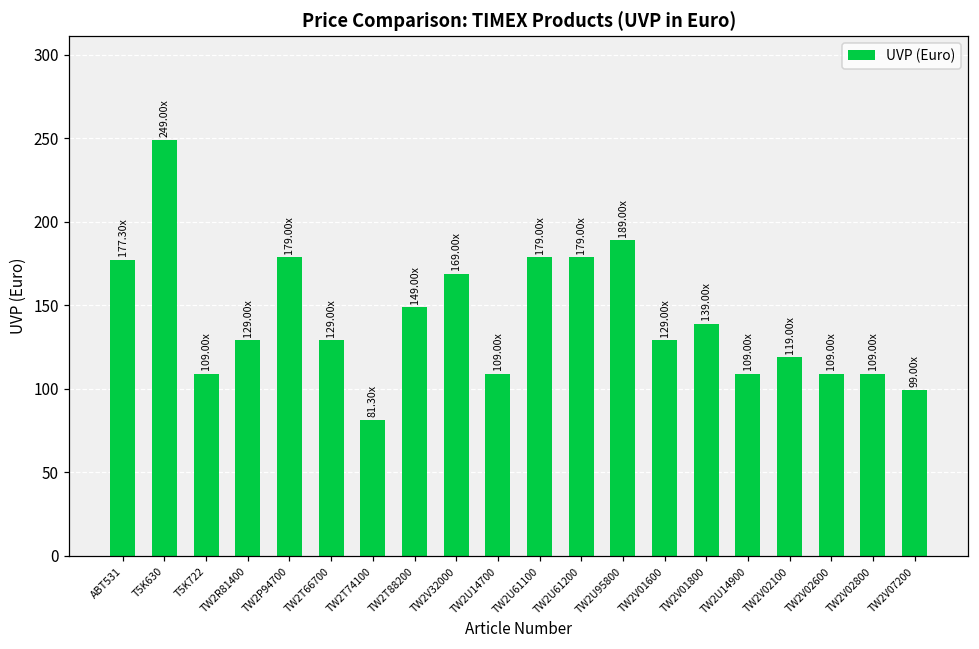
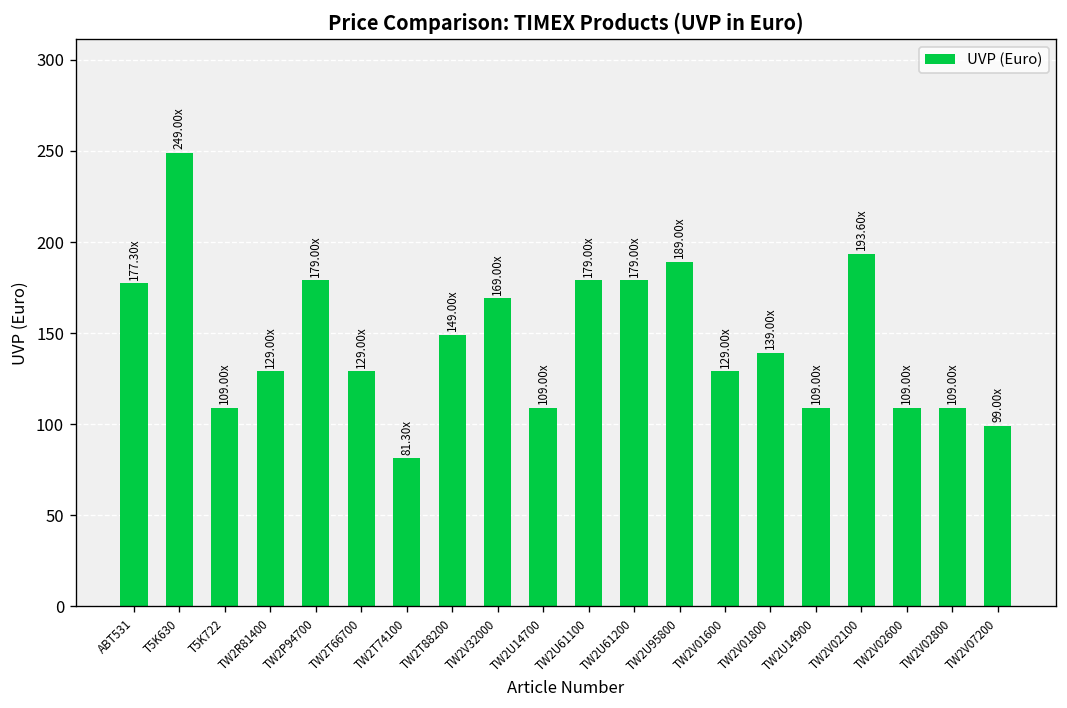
TW2V02100: 119.00x -> 193.60x
